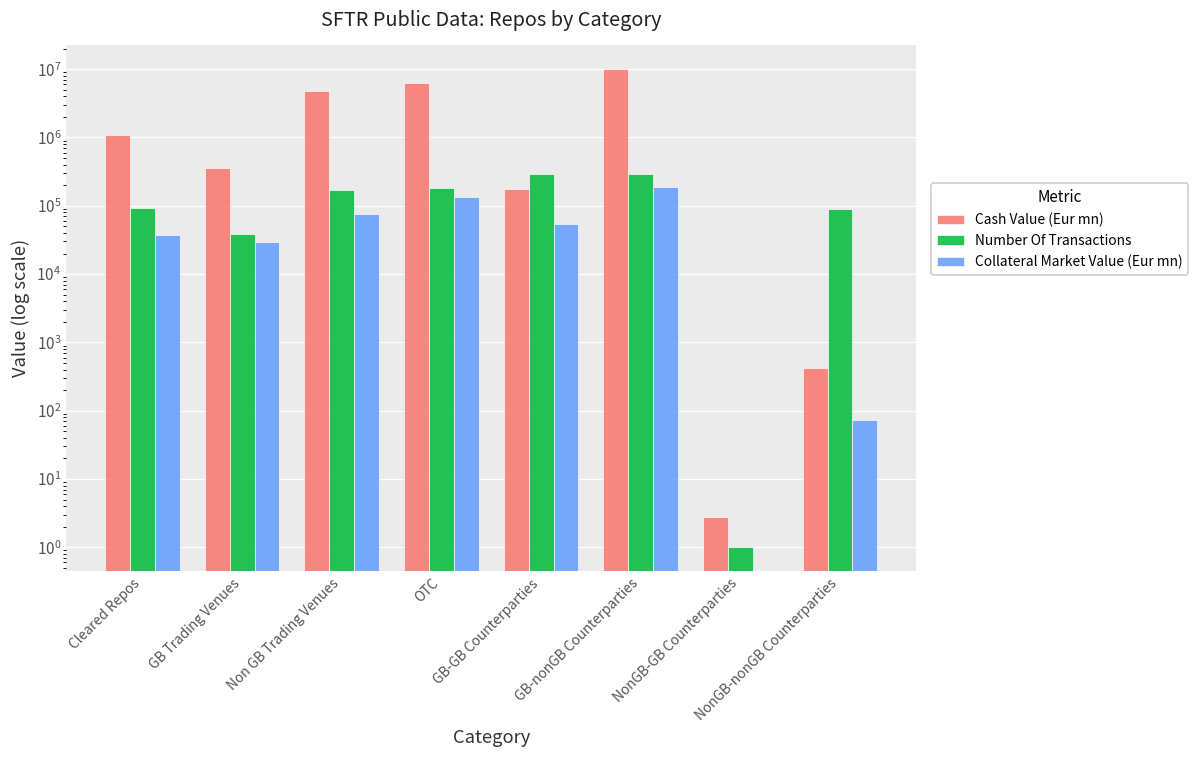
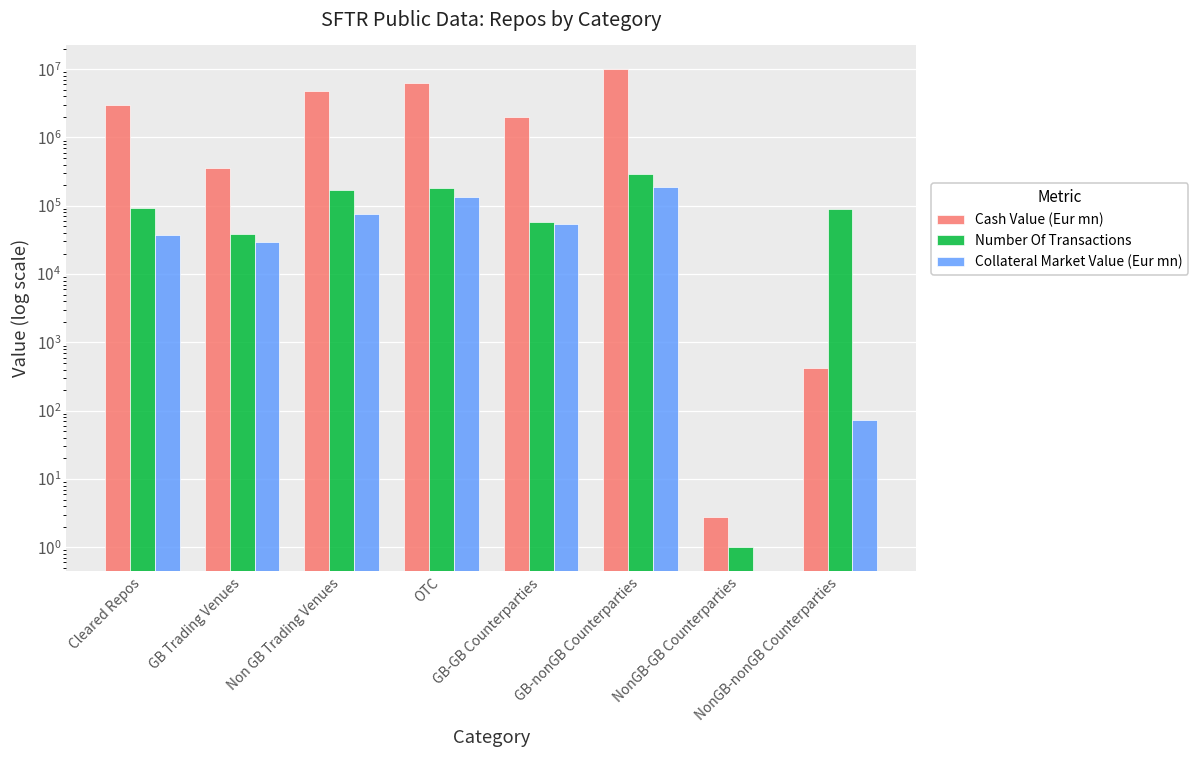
Cash Value (Eur mn), Cleared Repos: 1100000 -> 3000000
Cash Value (Eur mn), GB-GB Counterparties: 180000 -> 2000000
Number Of Transactions, GB-GB Counterparties: 300000 -> 60000
